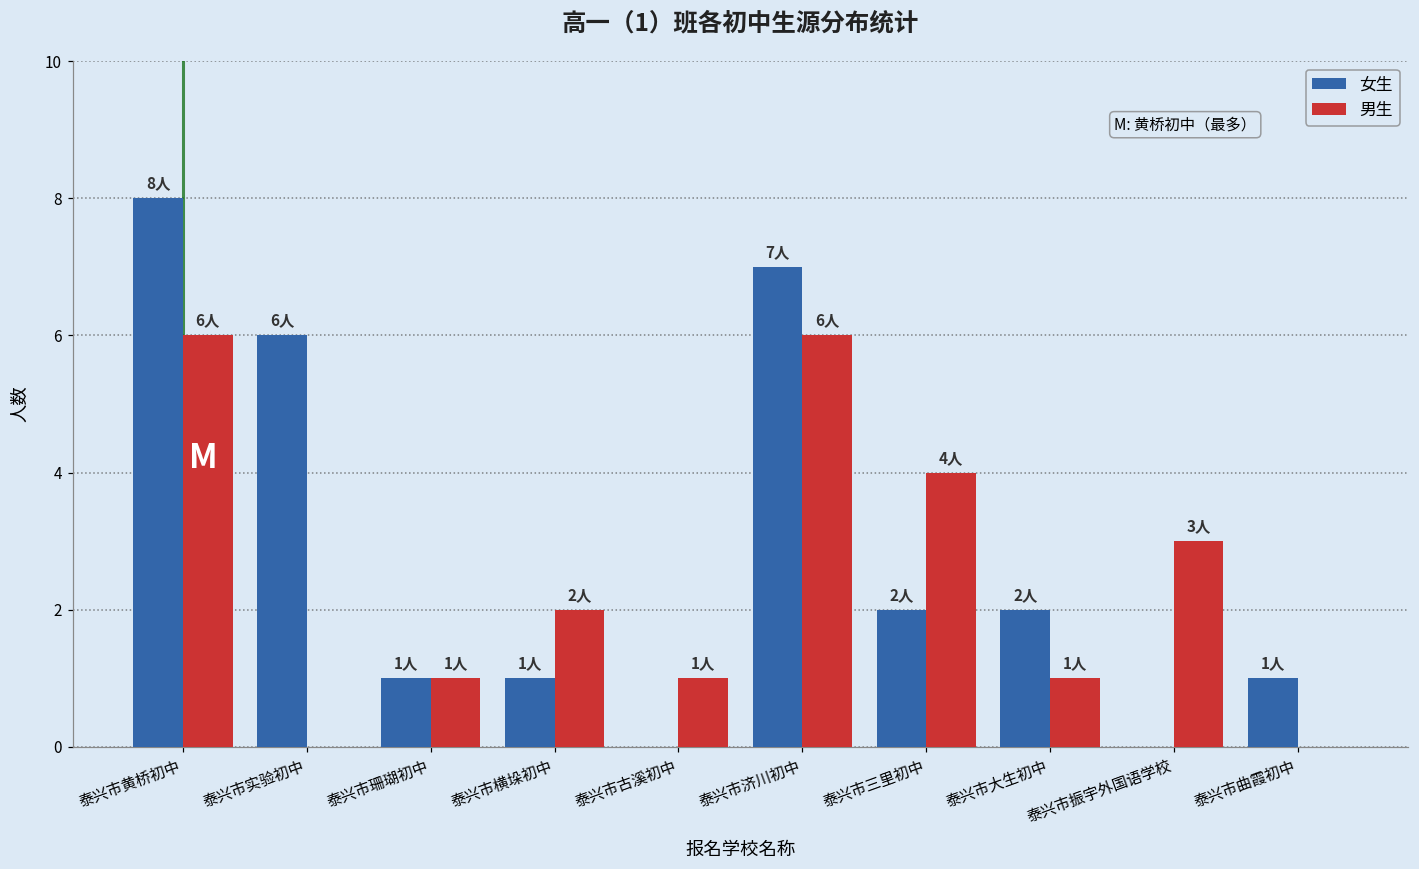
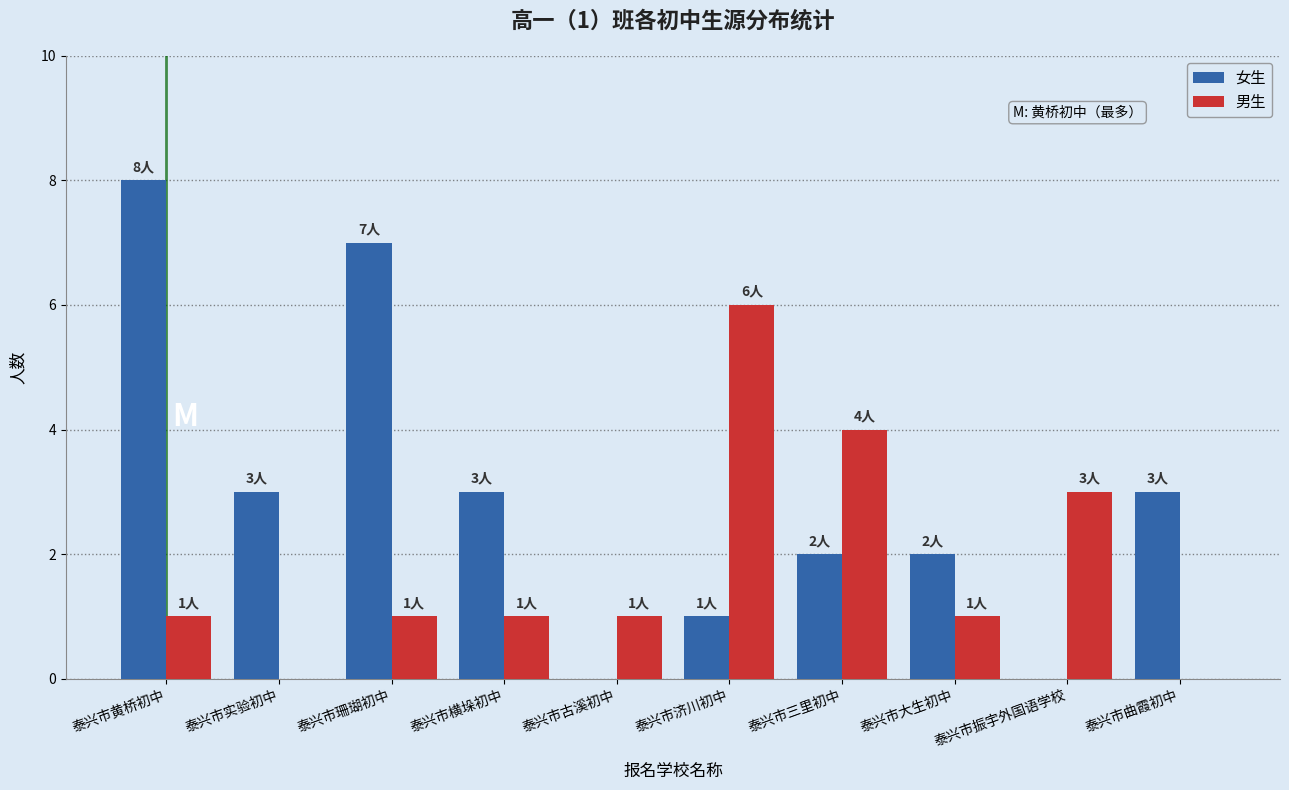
男生, 泰兴市黄桥初中: 6人 -> 1人
女生, 泰兴市实验初中: 6人 -> 3人
女生, 泰兴市珊瑚初中: 1人 -> 7人
女生, 泰兴市横垛初中: 1人 -> 3人
男生, 泰兴市横垛初中: 2人 -> 1人
女生, 泰兴市济川初中: 7人 -> 1人
女生, 泰兴市曲霞初中: 1人 -> 3人
